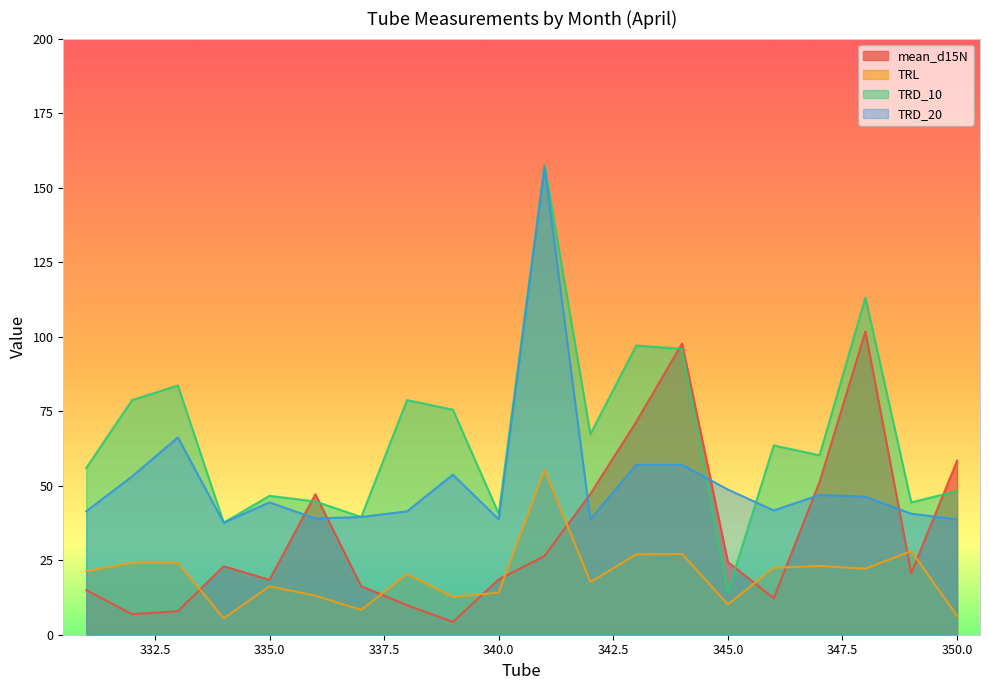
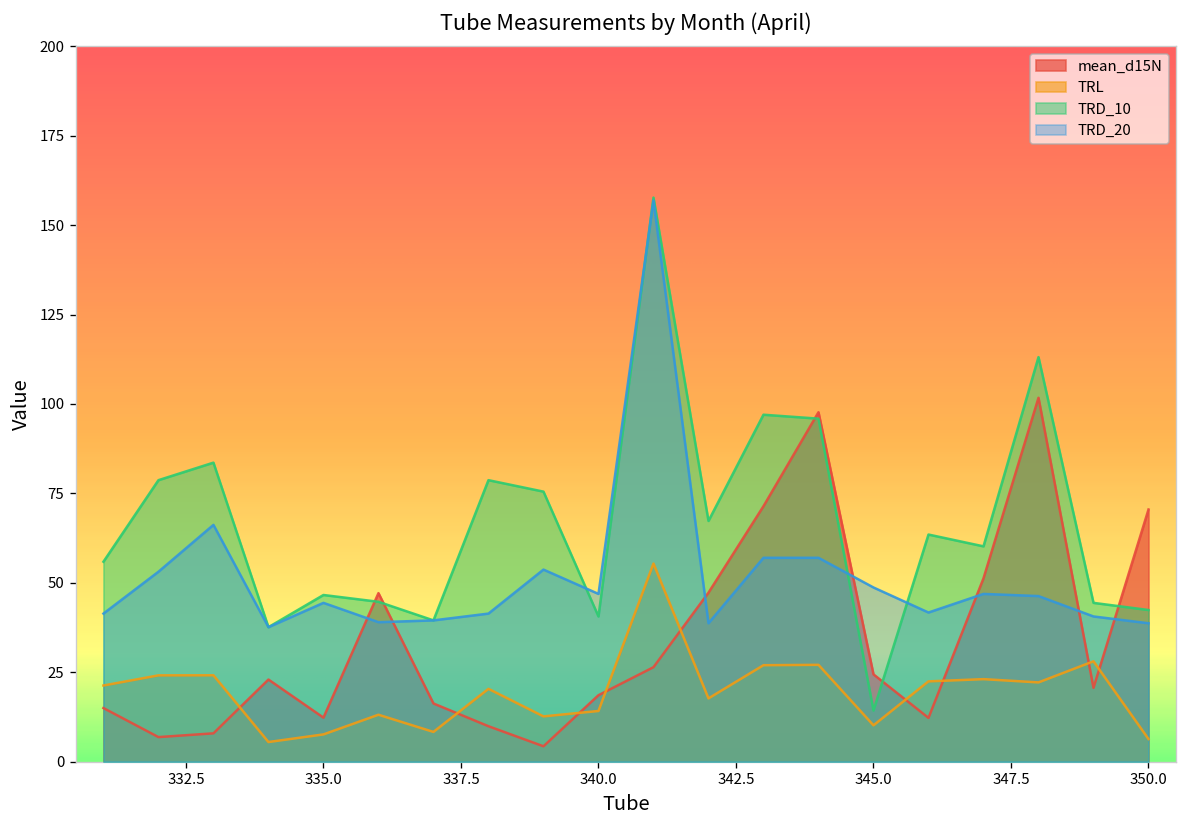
mean_d15N, 335.0: 18 -> 12
TRL, 335.0: 16 -> 8
TRD_20, 340.0: 39 -> 47
mean_d15N, 350.0: 58 -> 71
TRD_10, 350.0: 48 -> 42
